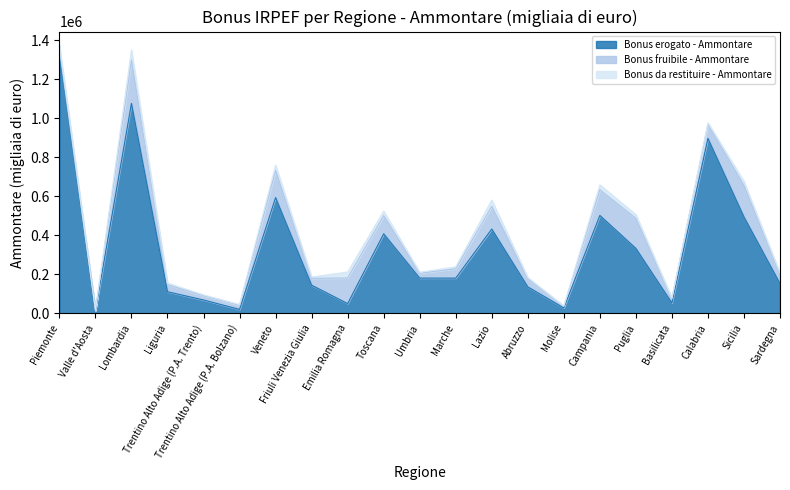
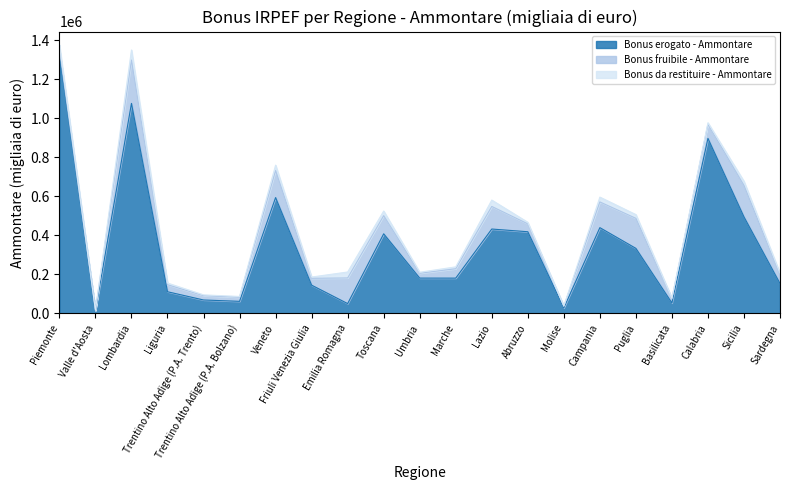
Bonus erogato - Ammontare, Trentino Alto Adige (P.A. Bolzano): 20000 -> 60000
Bonus erogato - Ammontare, Abruzzo: 140000 -> 420000
Bonus erogato - Ammontare, Campania: 500000 -> 440000
